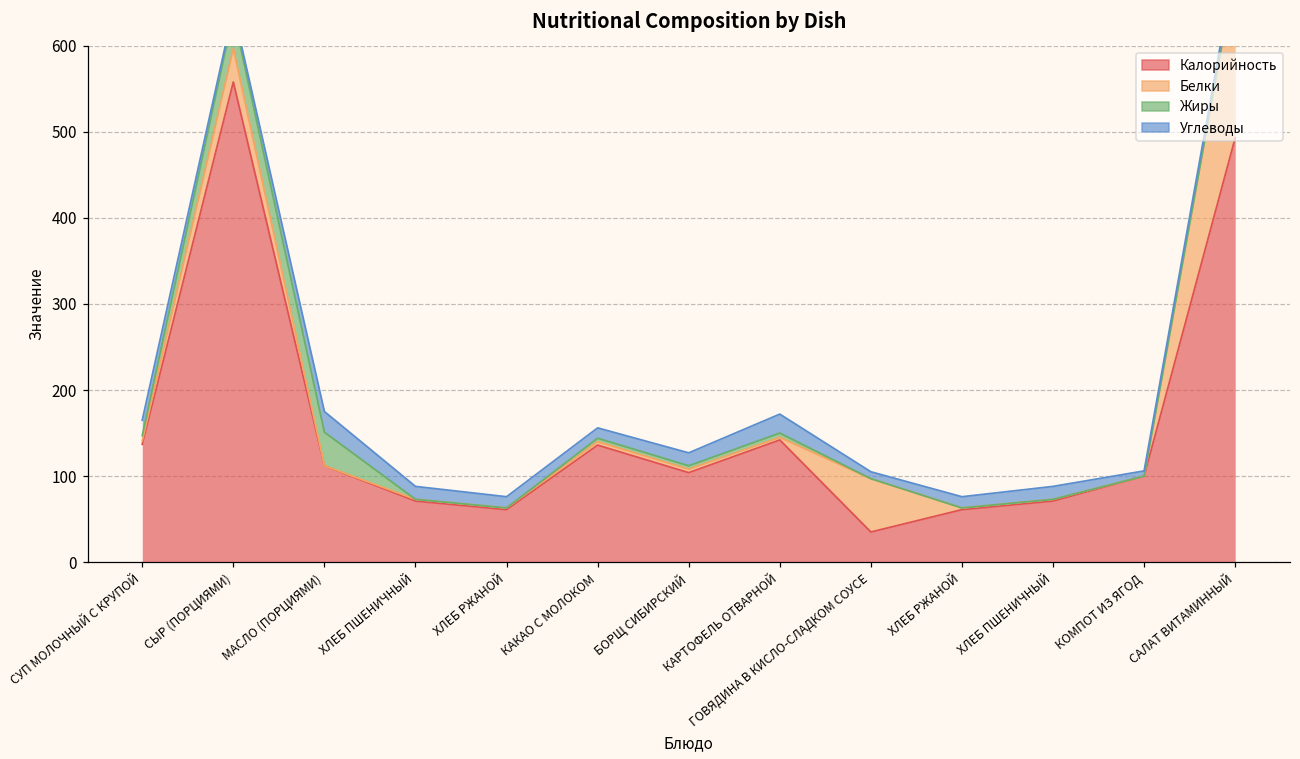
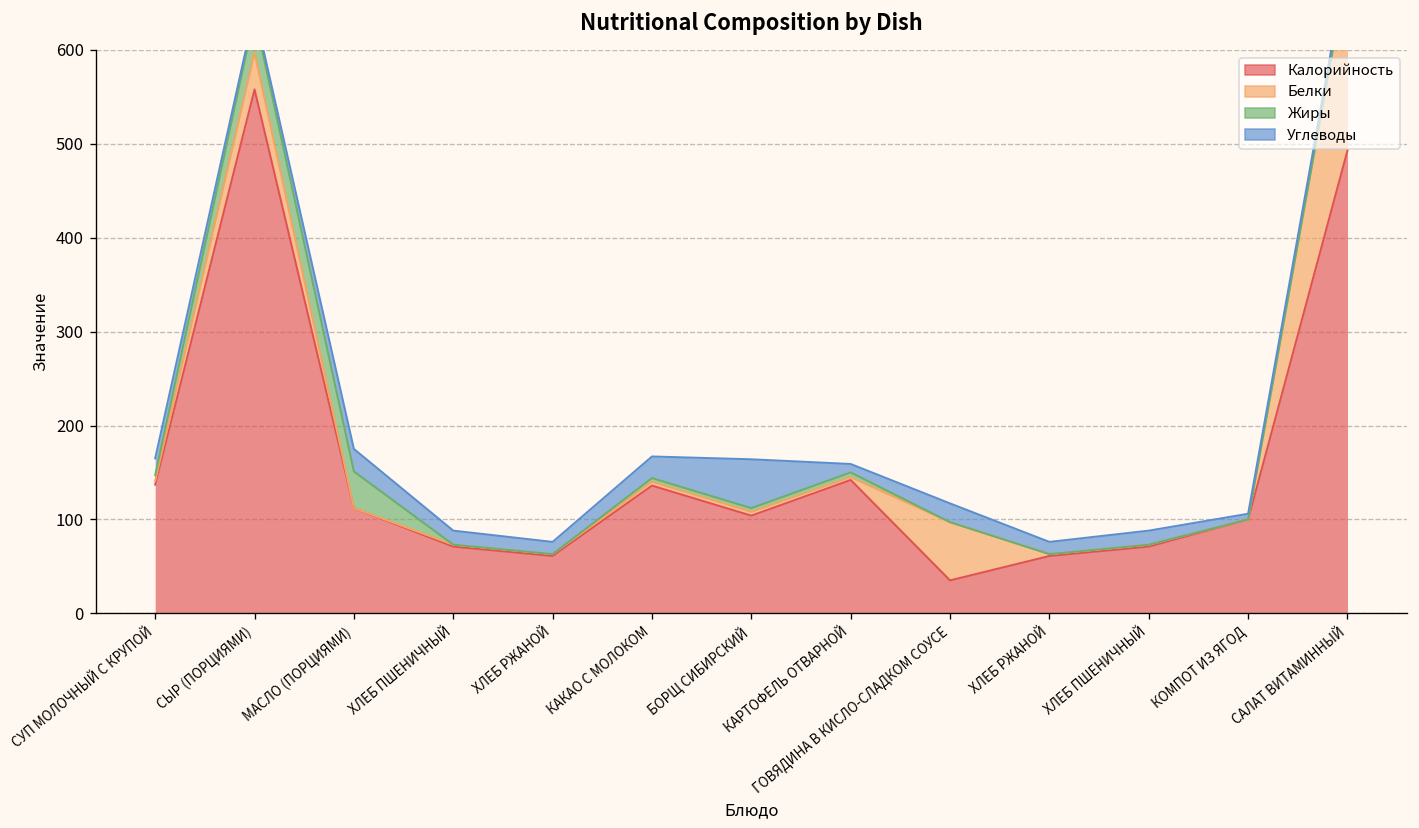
Углеводы, КАКАО С МОЛОКОМ: 10 -> 20
Углеводы, БОРЩ СИБИРСКИЙ: 20 -> 50
Углеводы, КАРТОФЕЛЬ ОТВАРНОЙ: 20 -> 10
Углеводы, ГОВЯДИНА В КИСЛО-СЛАДКОМ СОУСЕ: 10 -> 20
